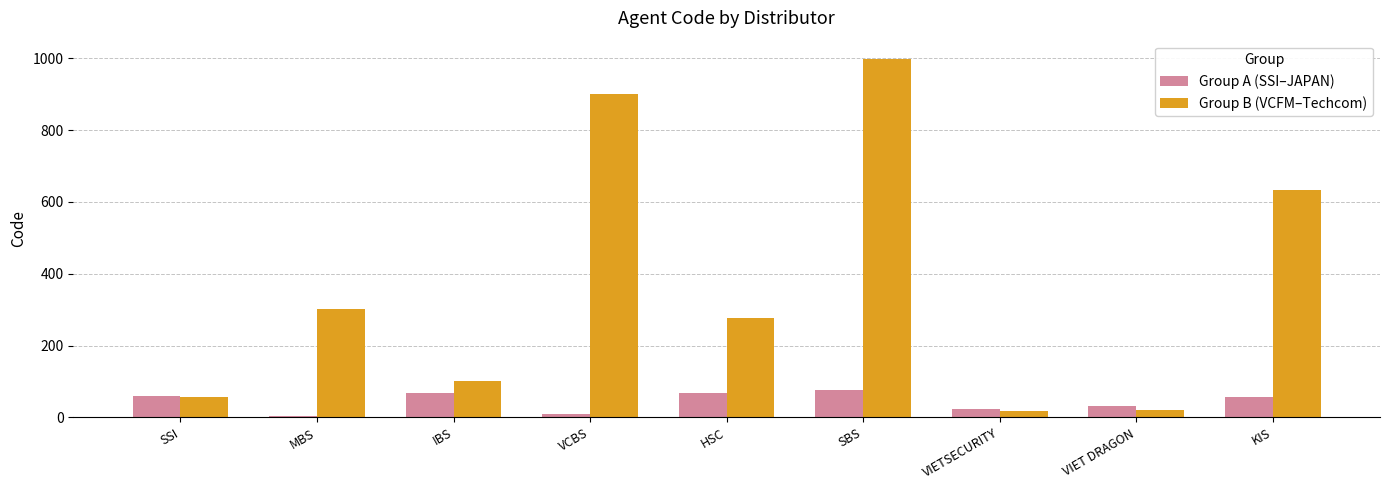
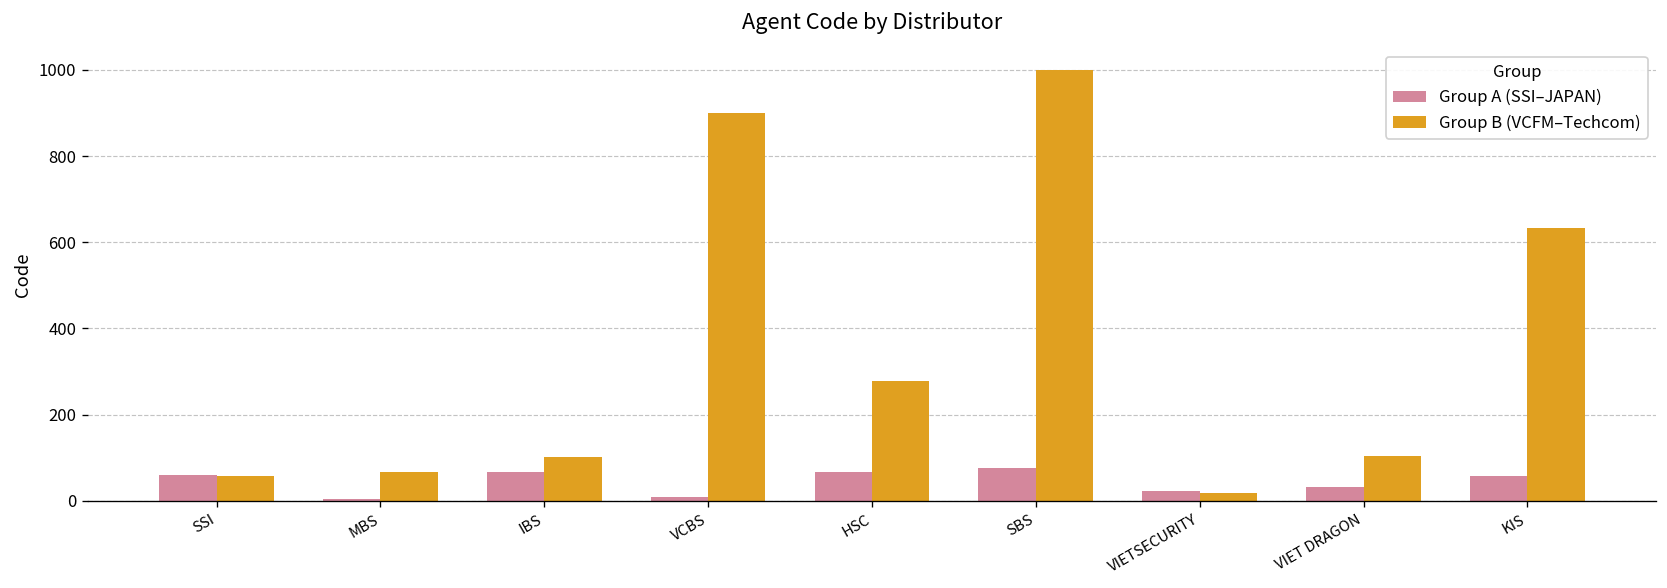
Group B (VCFM–Techcom), MBS: 300 -> 70
Group B (VCFM–Techcom), VIET DRAGON: 20 -> 100
